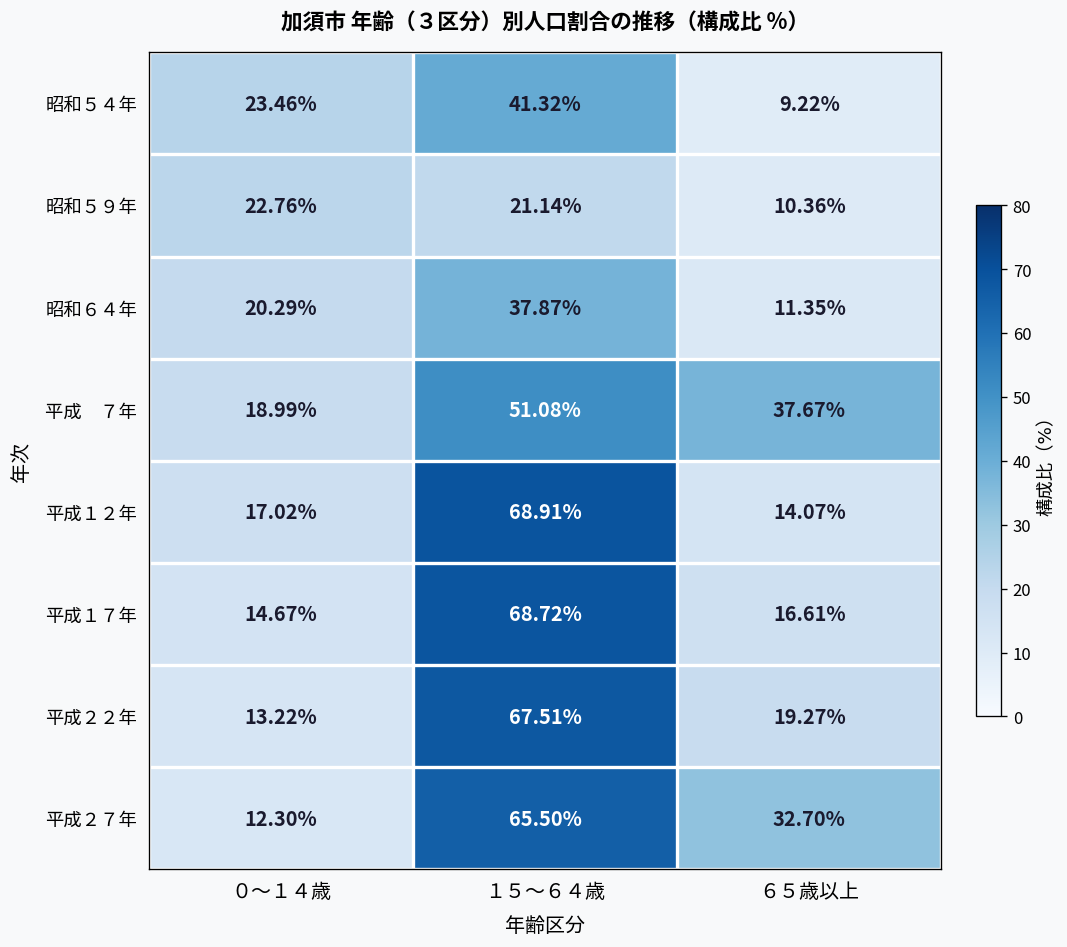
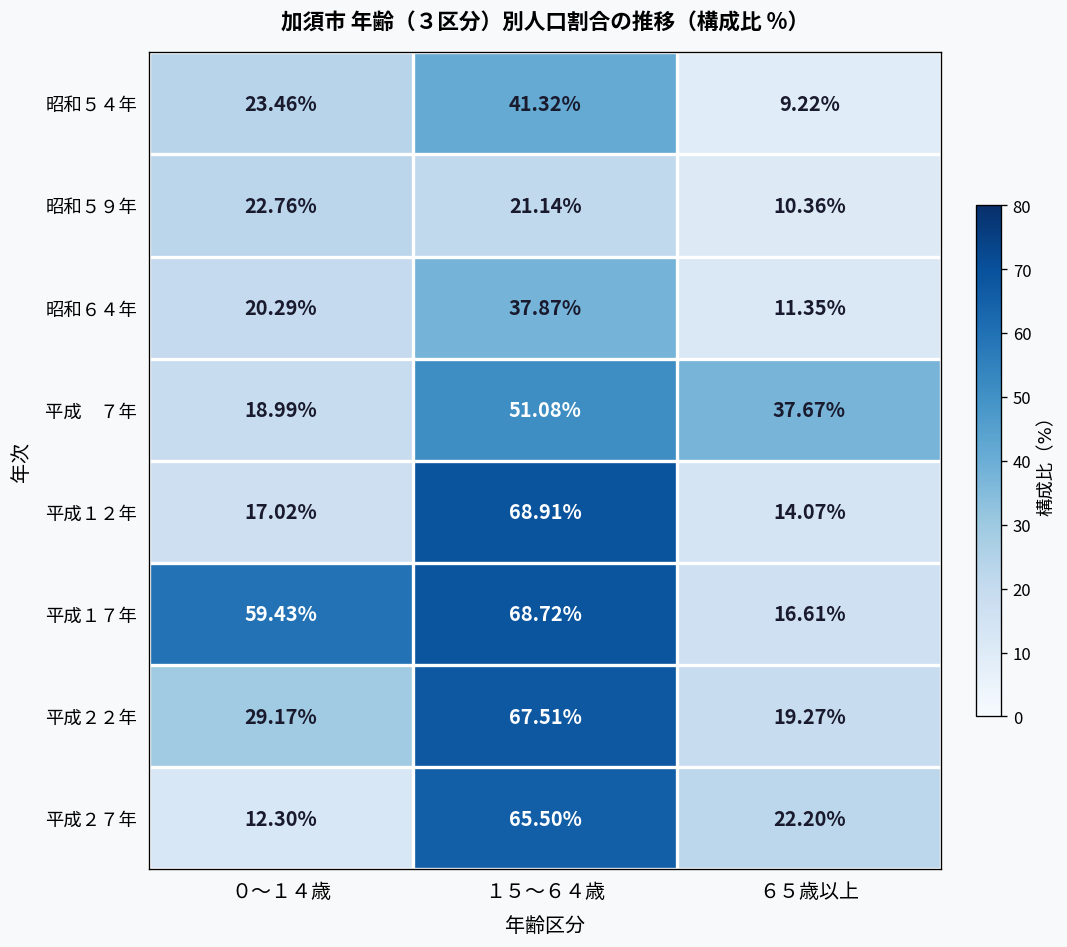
平成１７年, ０～１４歳: 14.67% -> 59.43%
平成２２年, ０～１４歳: 13.22% -> 29.17%
平成２７年, ６５歳以上: 32.70% -> 22.20%
